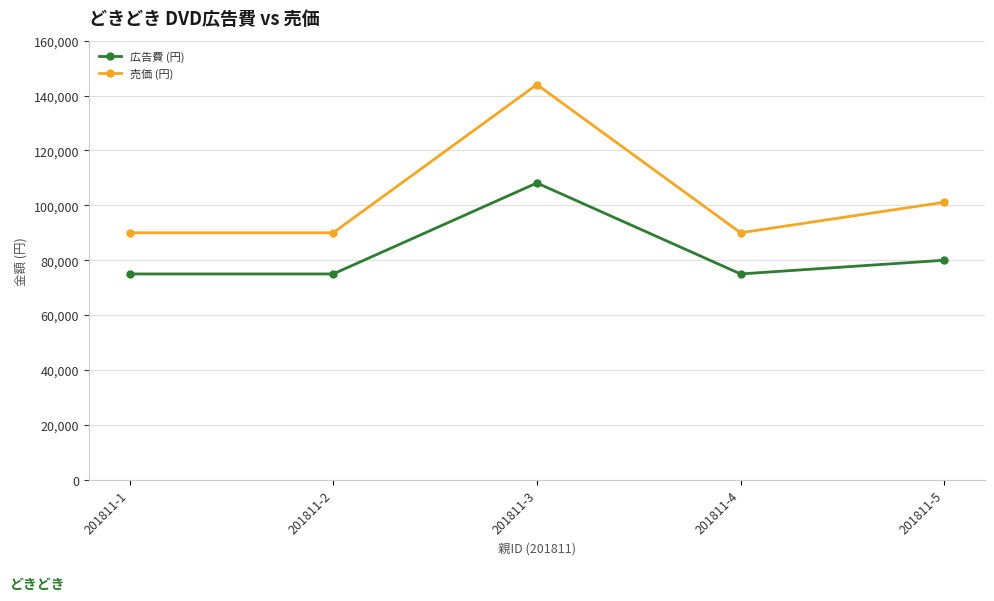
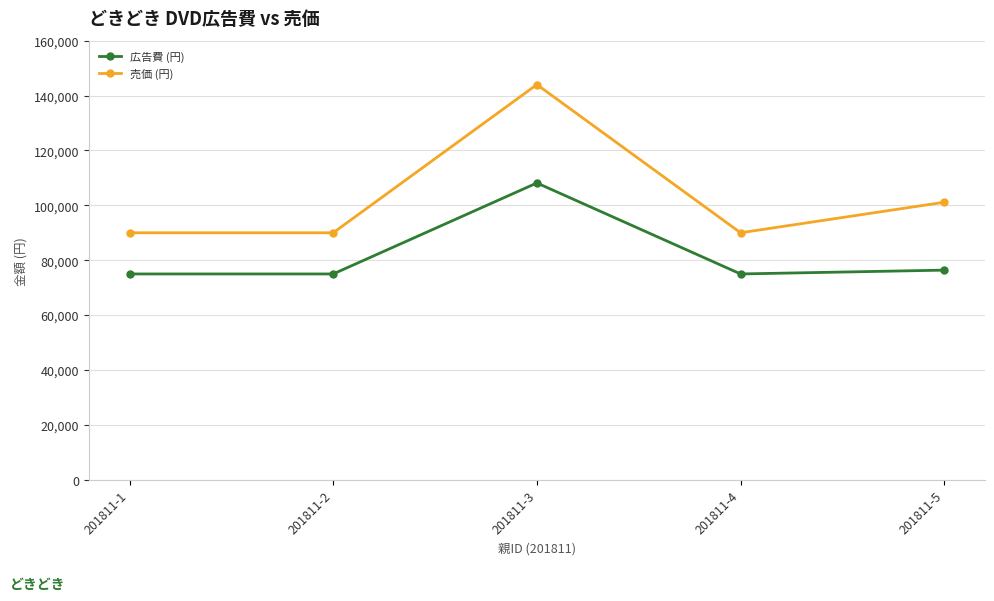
広告費 (円), 201811-5: 80,000 -> 76,000
